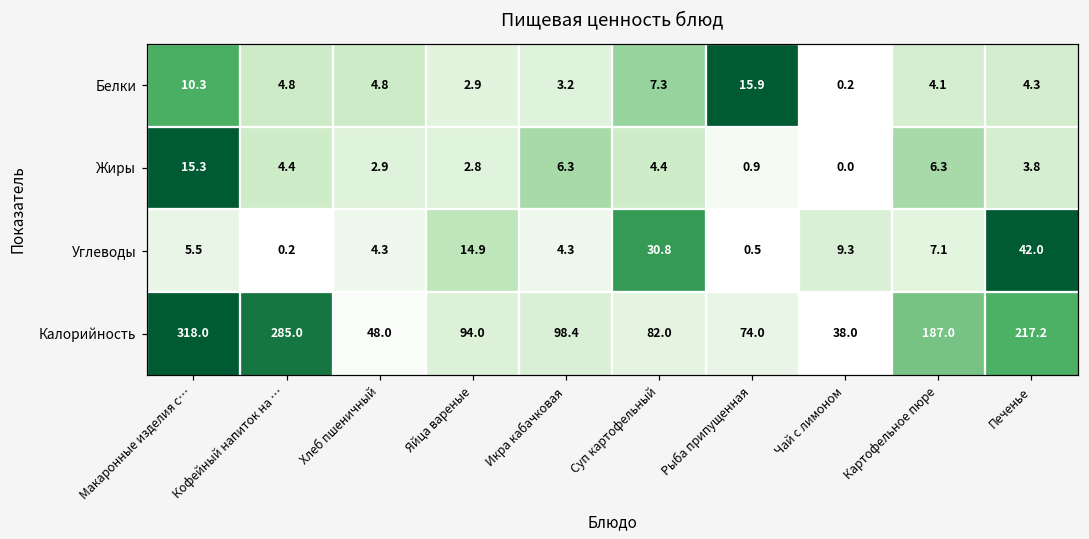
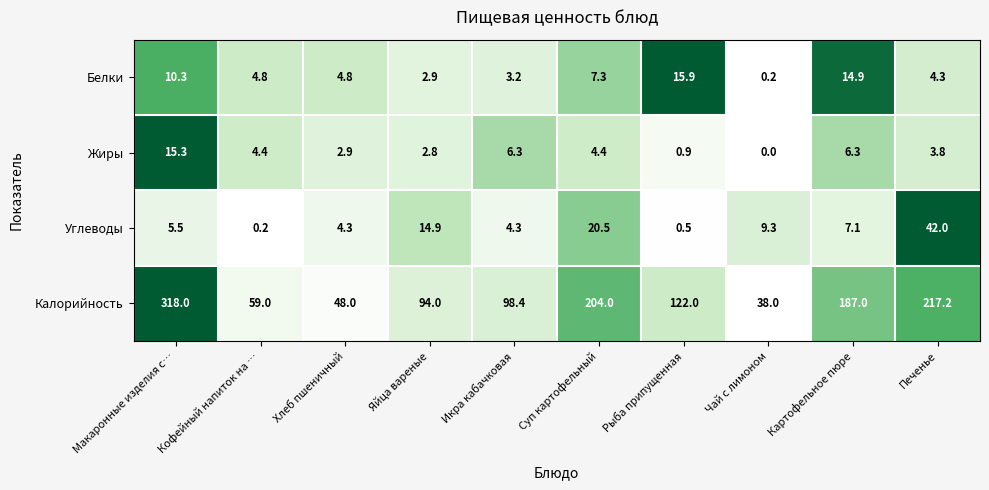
Белки, Картофельное пюре: 4.1 -> 14.9
Углеводы, Суп картофельный: 30.8 -> 20.5
Калорийность, Кофейный напиток на …: 285.0 -> 59.0
Калорийность, Суп картофельный: 82.0 -> 204.0
Калорийность, Рыба припущенная: 74.0 -> 122.0
